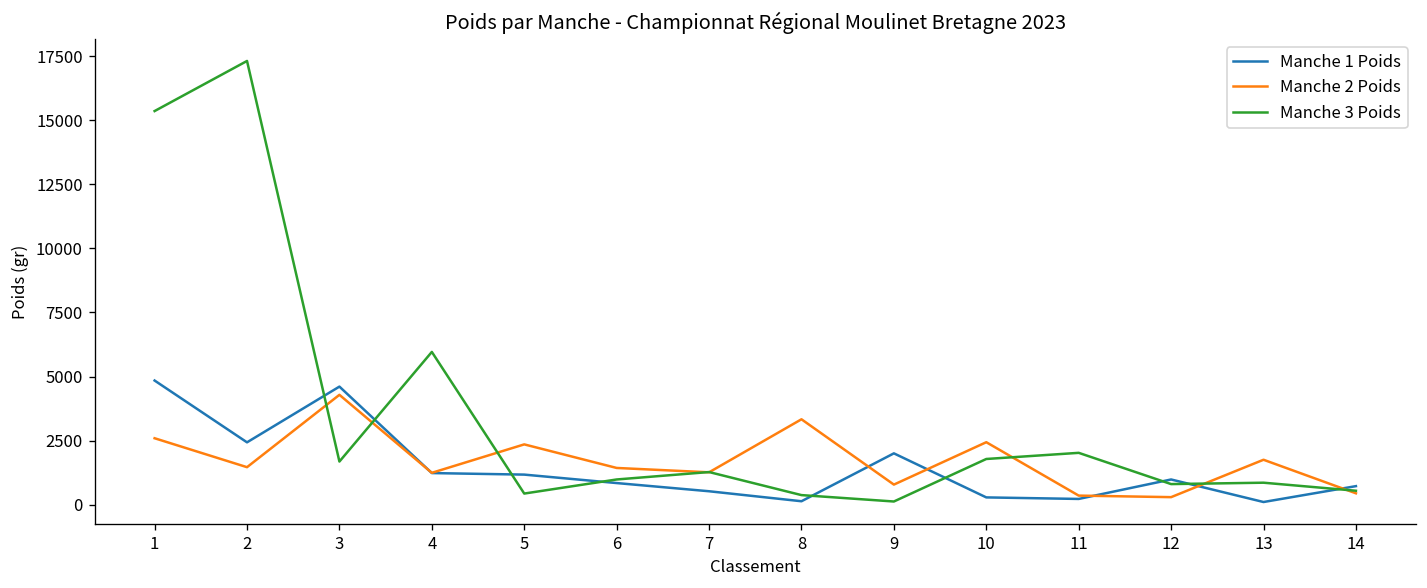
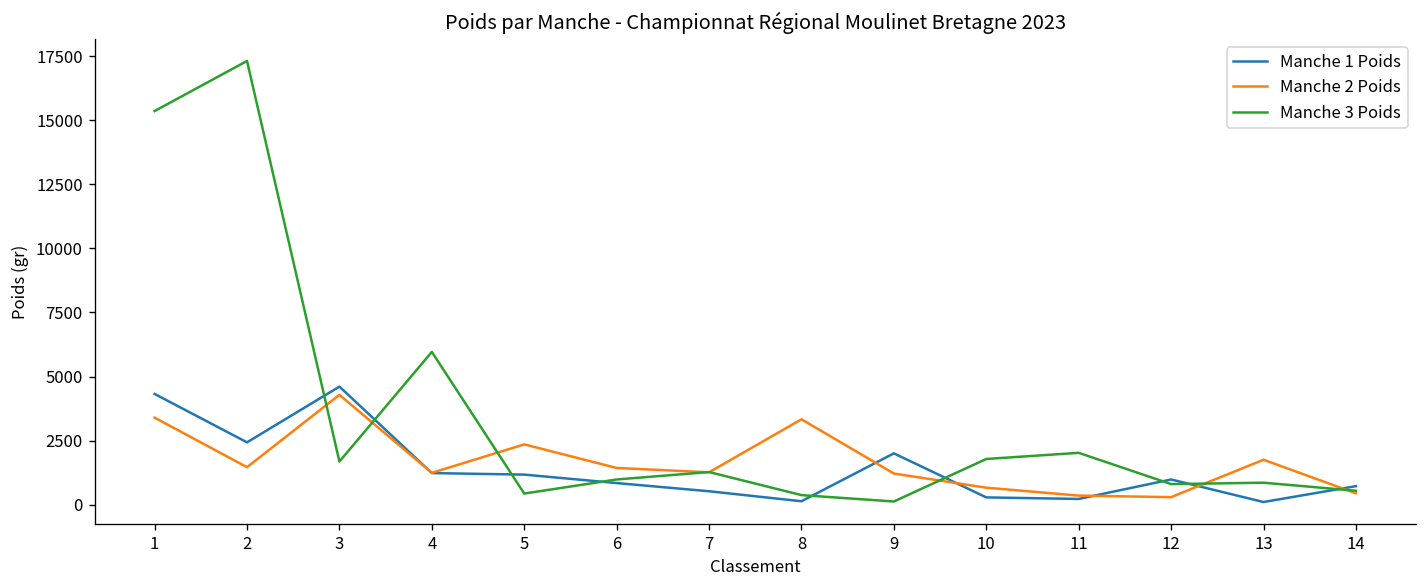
Manche 1 Poids, 1: 4800 -> 4300
Manche 2 Poids, 1: 2600 -> 3400
Manche 2 Poids, 9: 800 -> 1200
Manche 2 Poids, 10: 2400 -> 700
